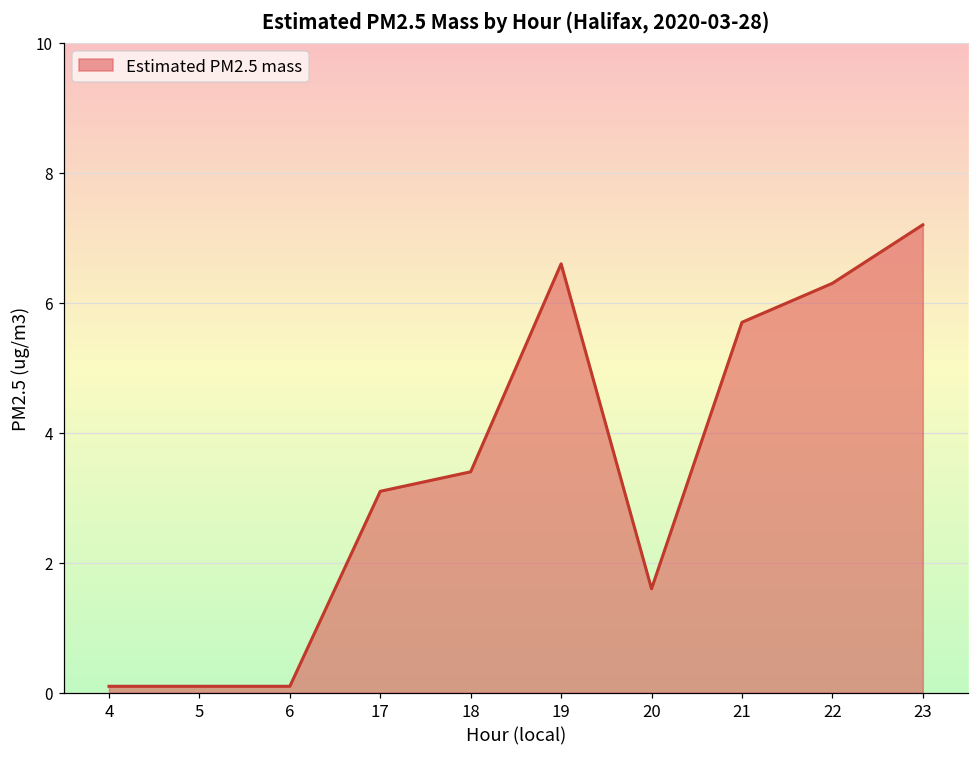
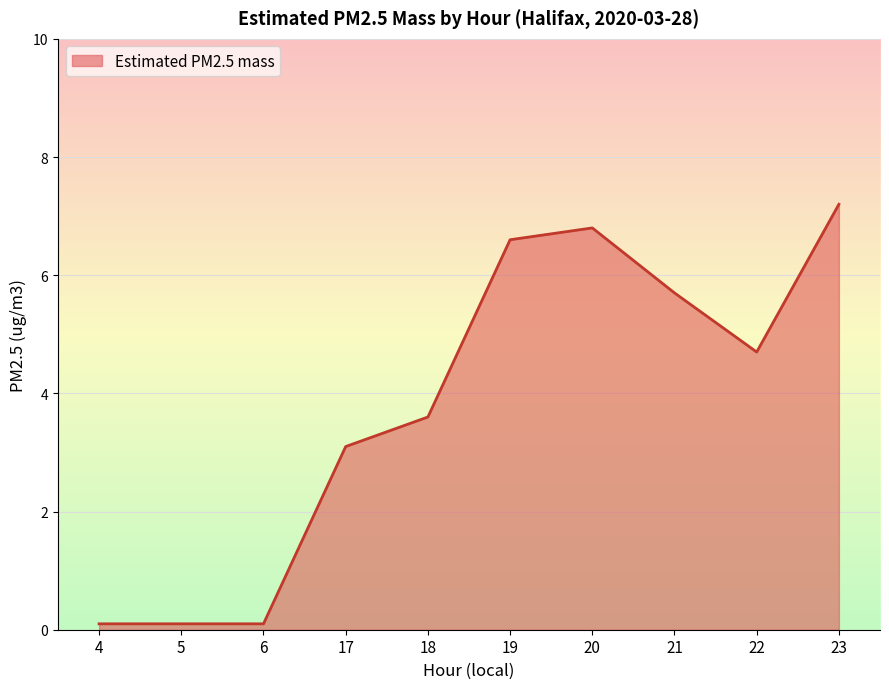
18: 3.4 -> 3.6
20: 1.6 -> 6.8
22: 6.3 -> 4.7
